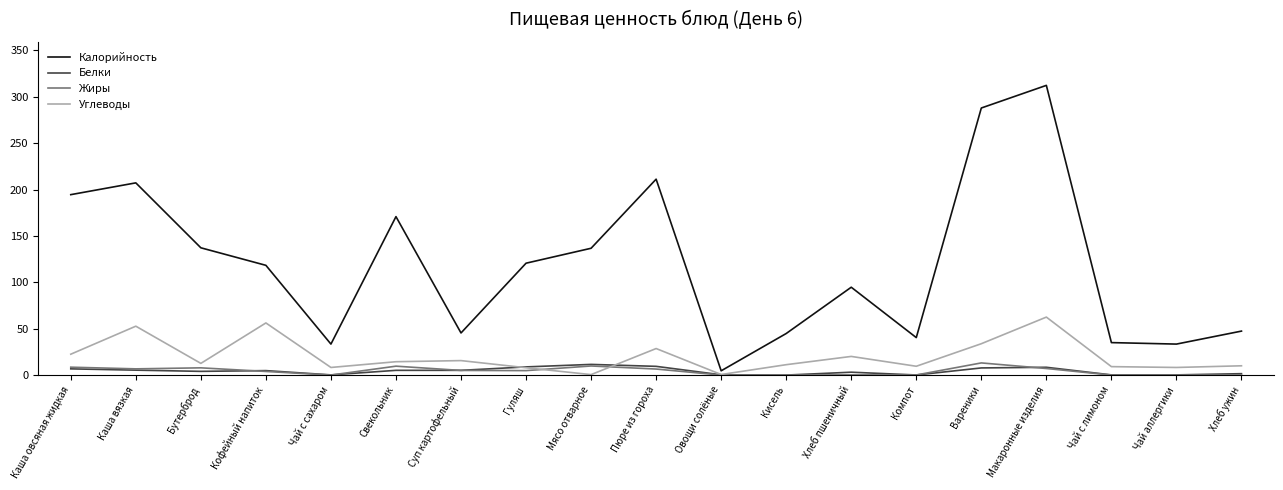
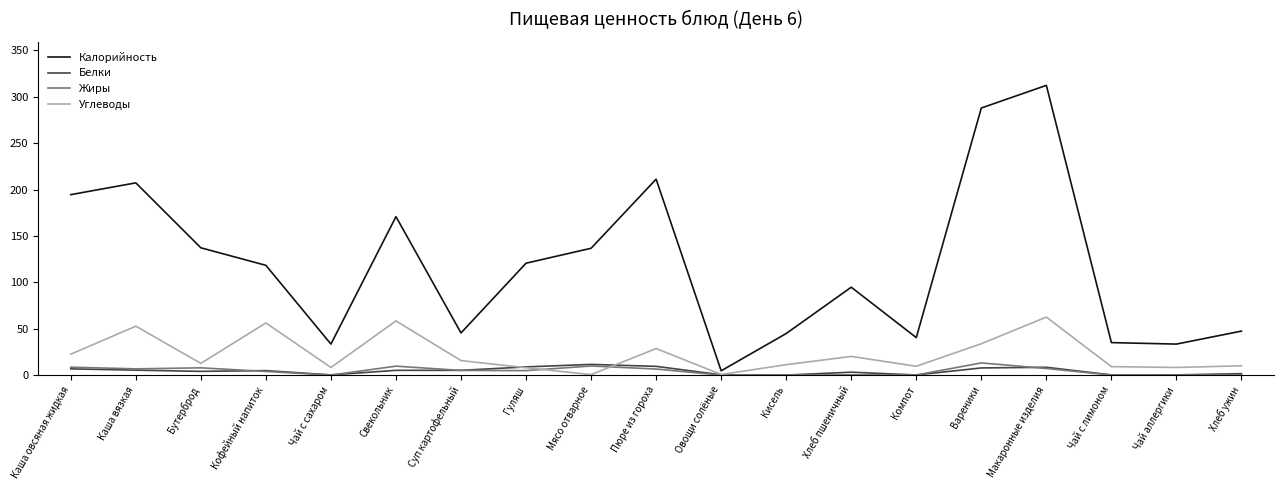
Углеводы, Свекольник: 10 -> 60
